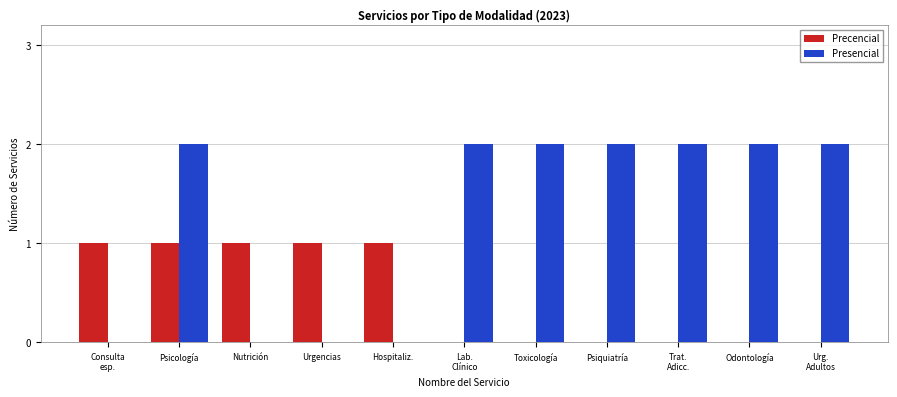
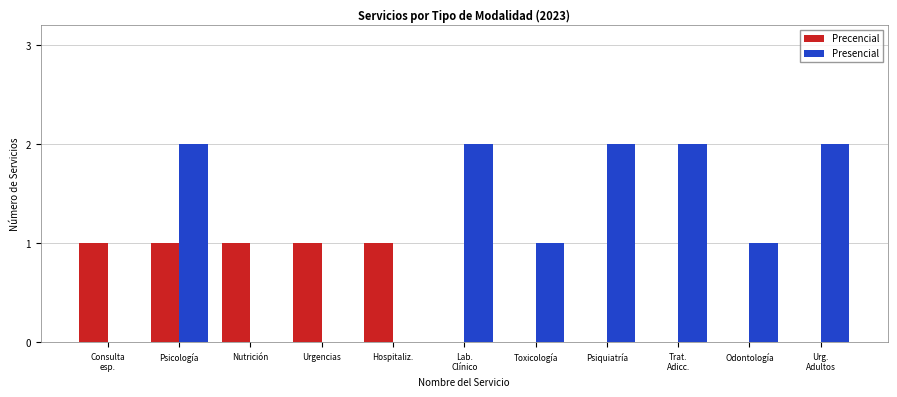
Presencial, Toxicología: 2 -> 1
Presencial, Odontología: 2 -> 1
